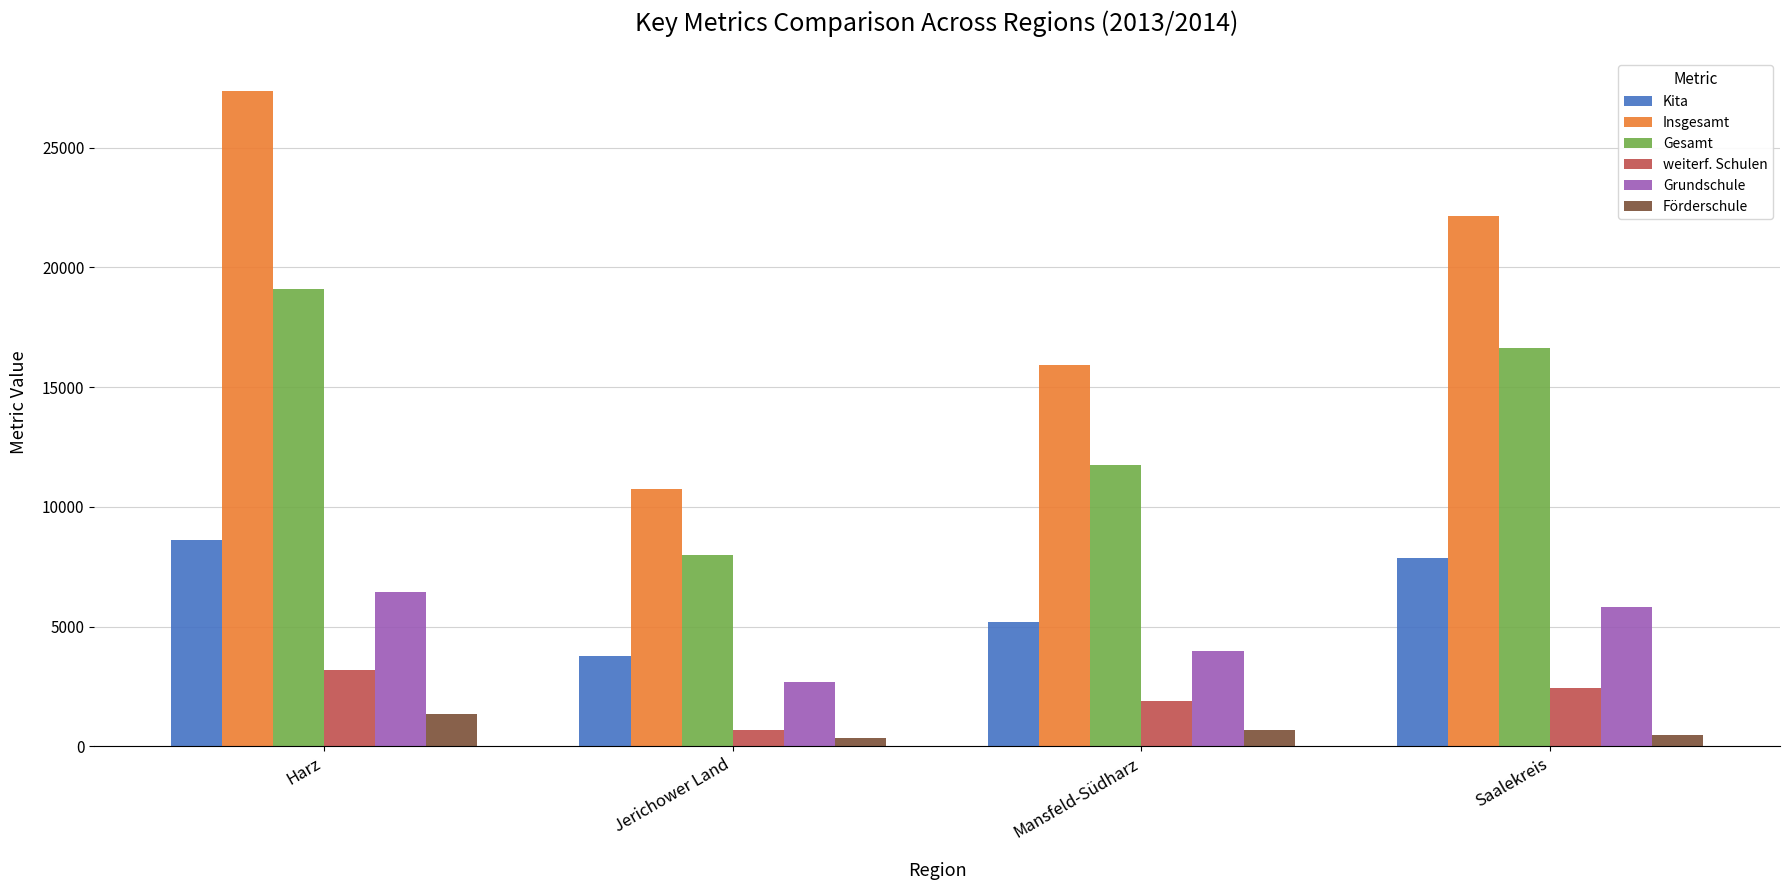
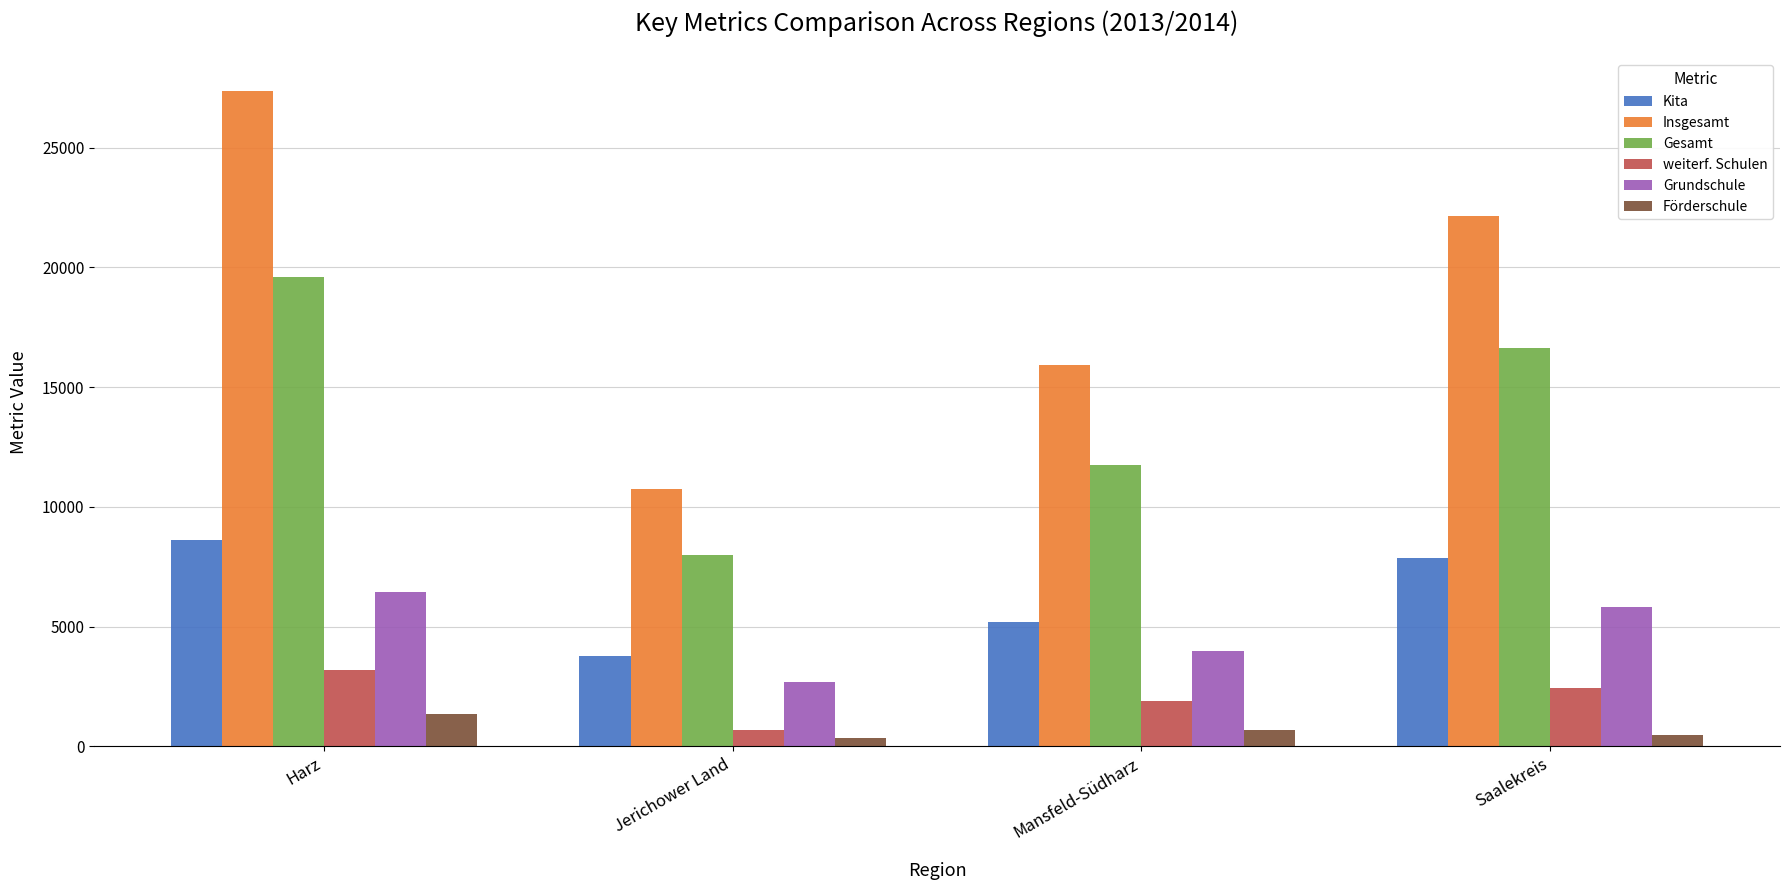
Gesamt, Harz: 19100 -> 19600
